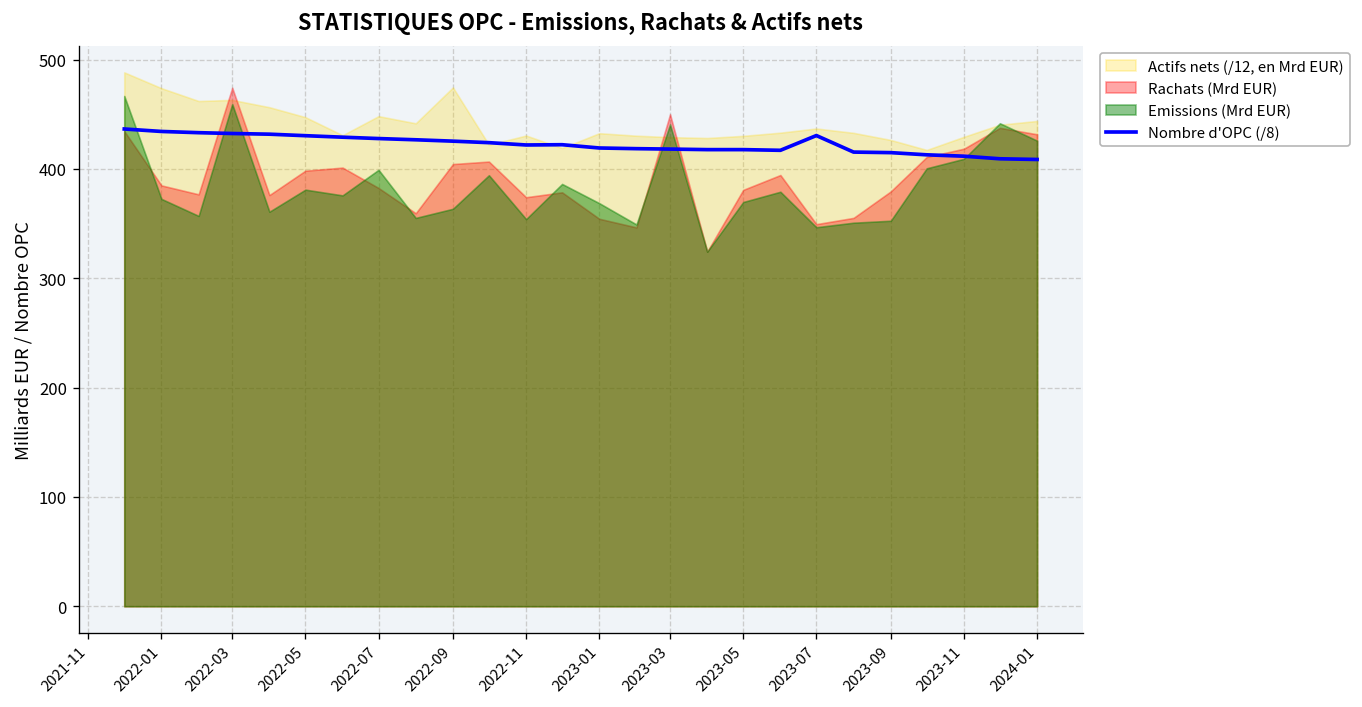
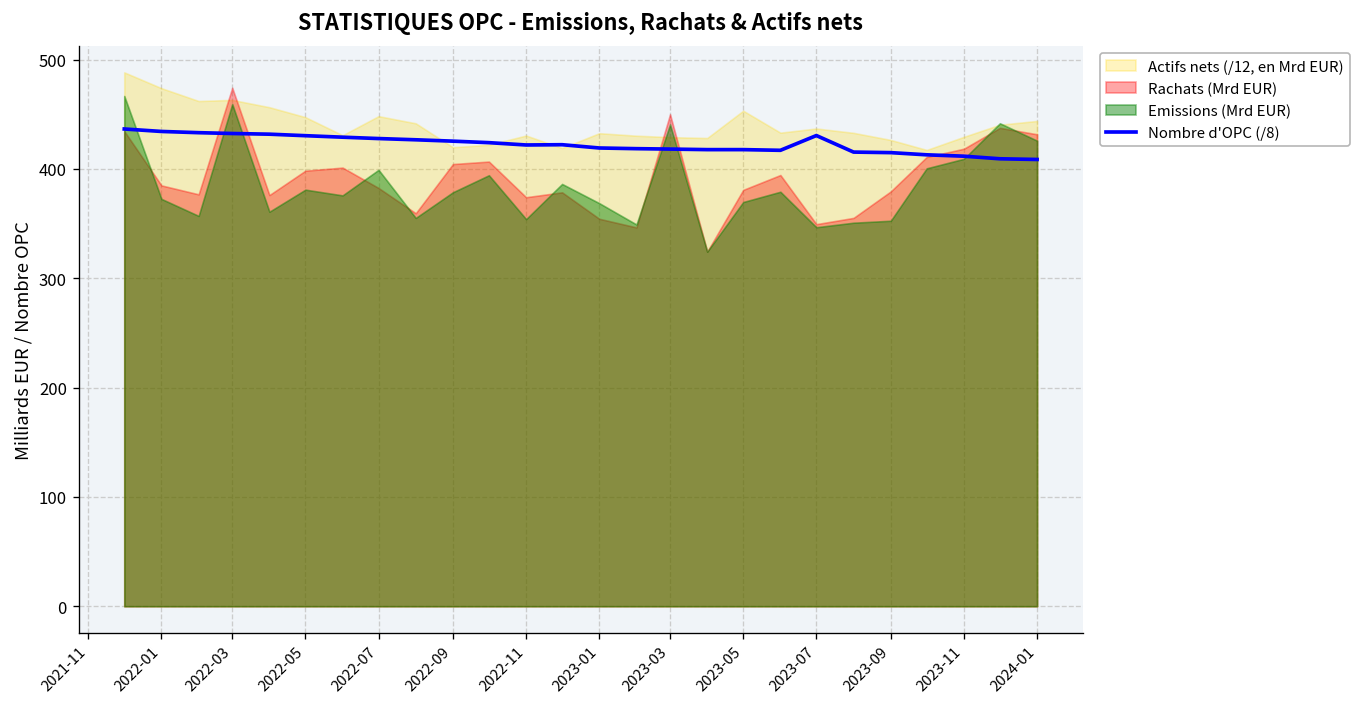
Actifs nets (/12, en Mrd EUR), 2022-09: 470 -> 420
Emissions (Mrd EUR), 2022-09: 360 -> 380
Actifs nets (/12, en Mrd EUR), 2023-05: 430 -> 450
